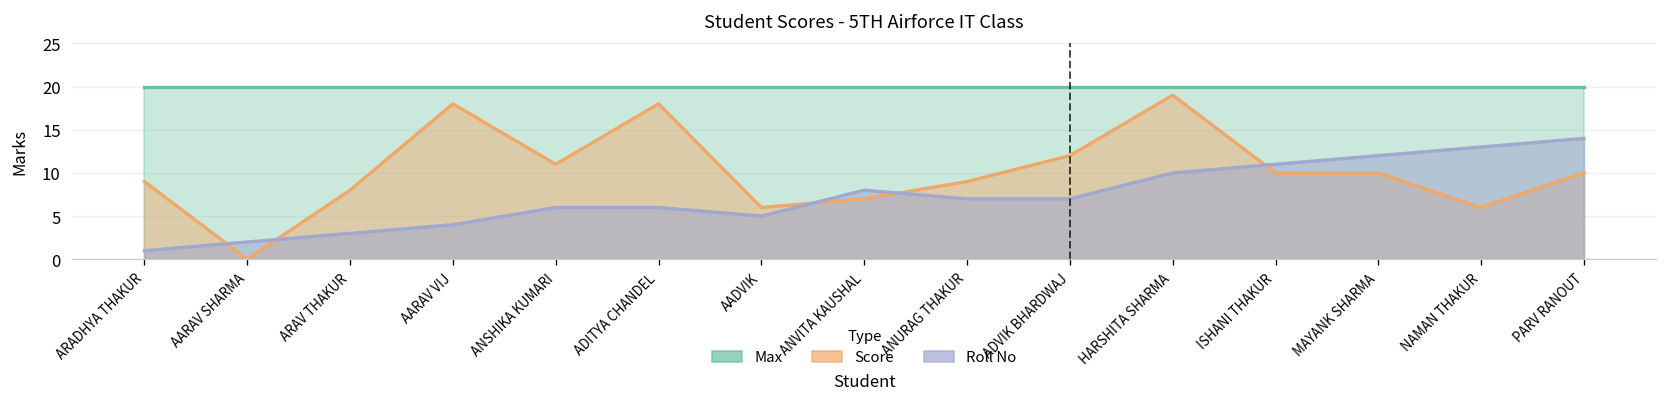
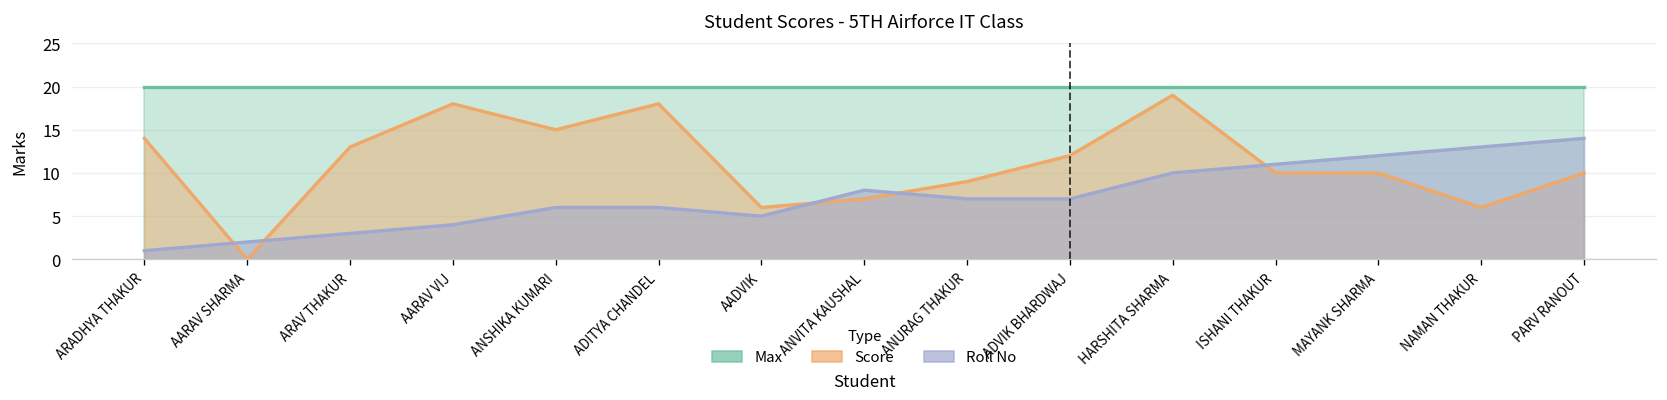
Score, ARADHYA THAKUR: 9 -> 14
Score, ARAV THAKUR: 8 -> 13
Score, ANSHIKA KUMARI: 11 -> 15
